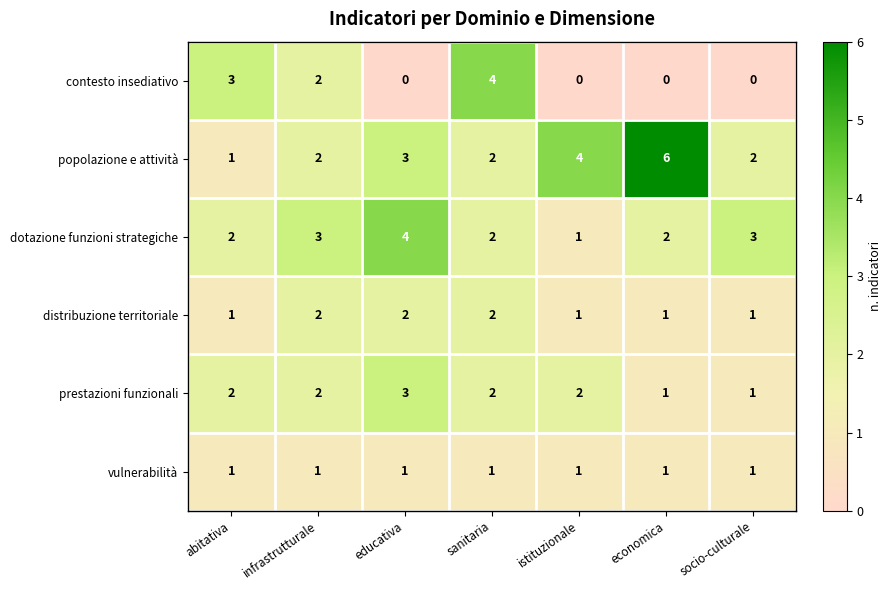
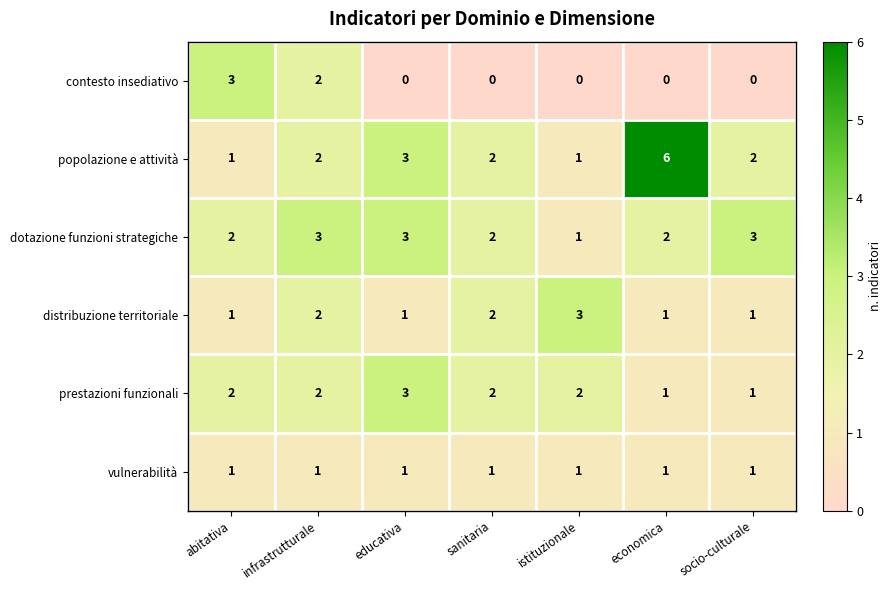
contesto insediativo, sanitaria: 4 -> 0
popolazione e attività, istituzionale: 4 -> 1
dotazione funzioni strategiche, educativa: 4 -> 3
distribuzione territoriale, educativa: 2 -> 1
distribuzione territoriale, istituzionale: 1 -> 3
